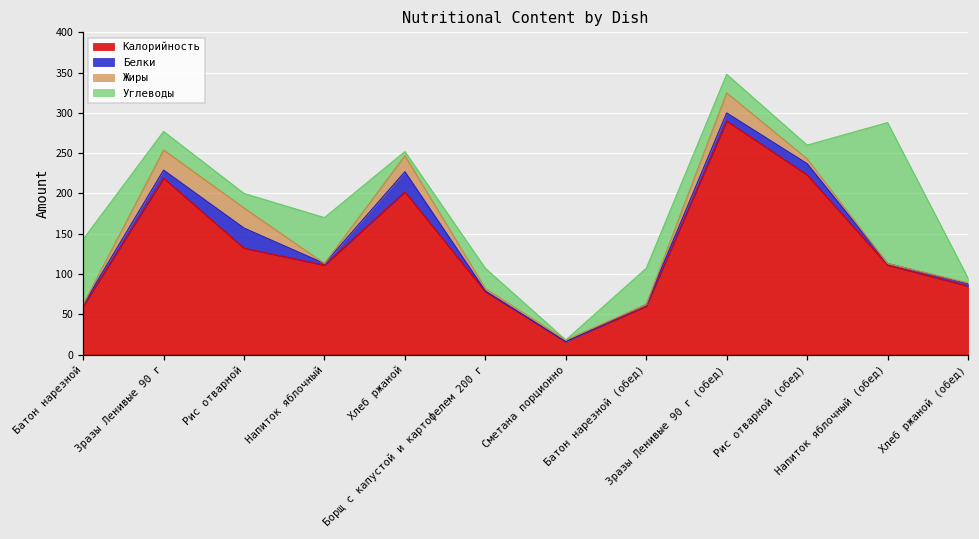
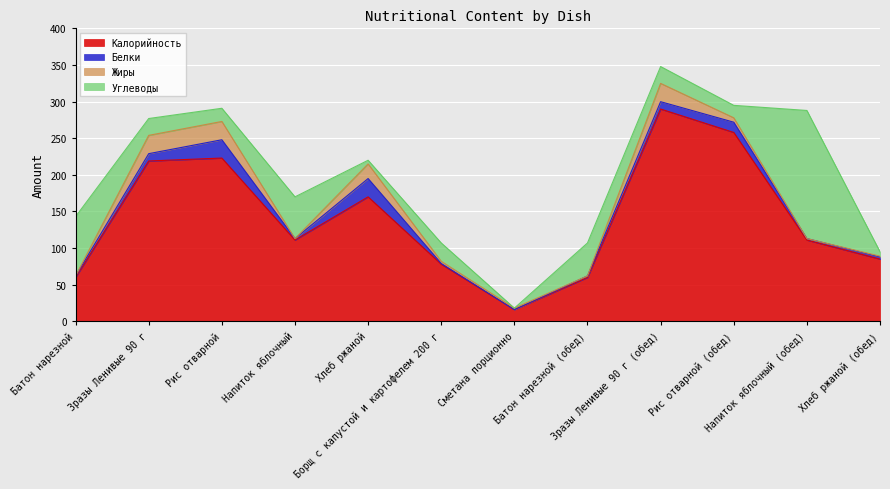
Калорийность, Рис отварной: 130 -> 220
Калорийность, Хлеб ржаной: 200 -> 170
Калорийность, Рис отварной (обед): 220 -> 260
